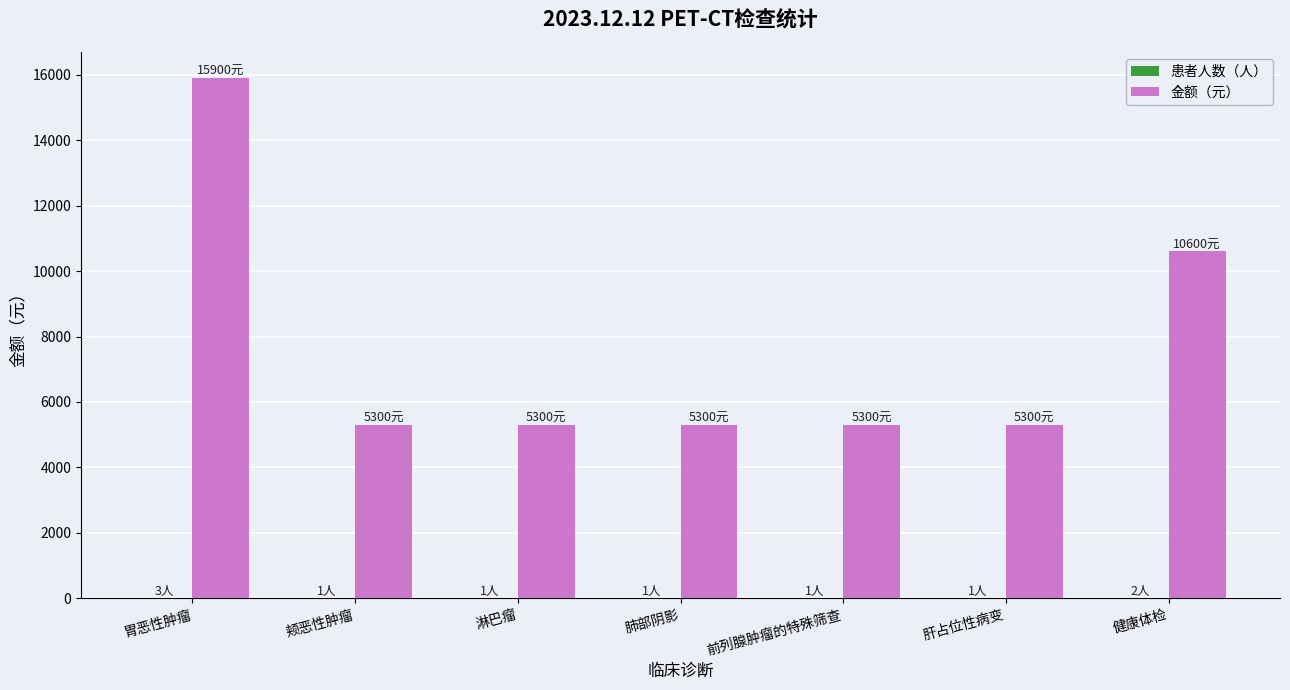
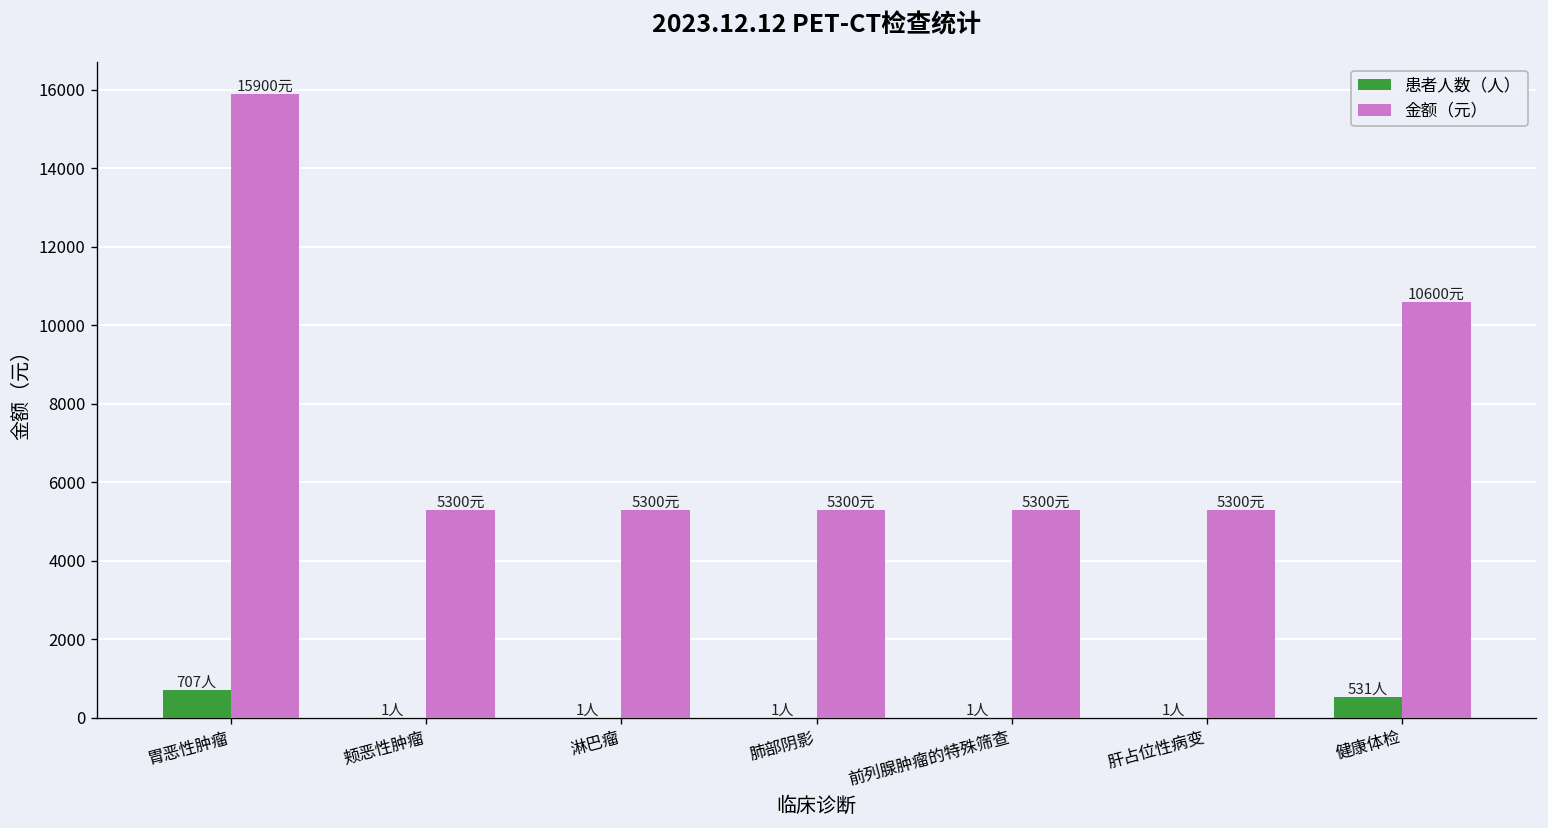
患者人数（人）, 胃恶性肿瘤: 3人 -> 707人
患者人数（人）, 健康体检: 2人 -> 531人
